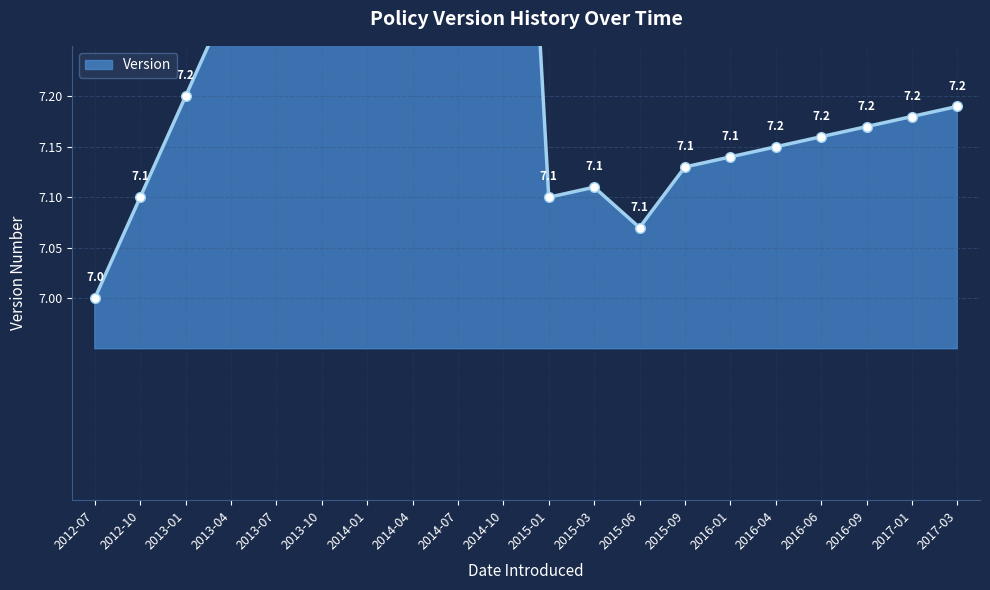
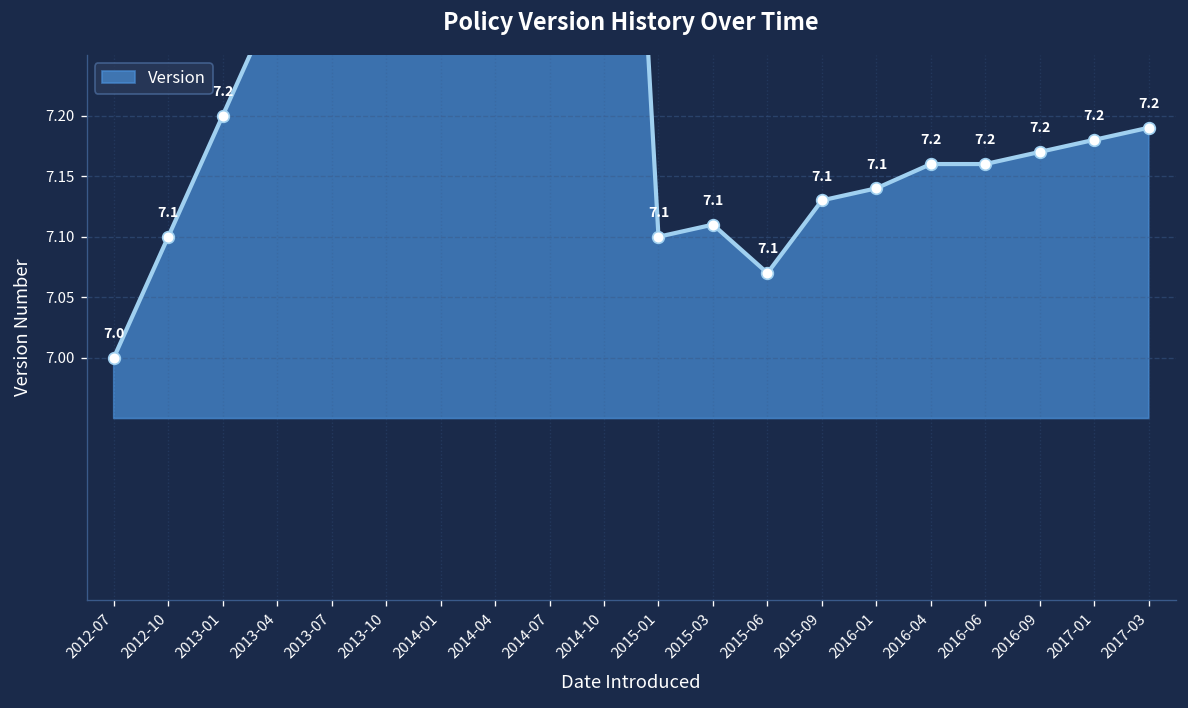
2016-04: 7.15 -> 7.16
